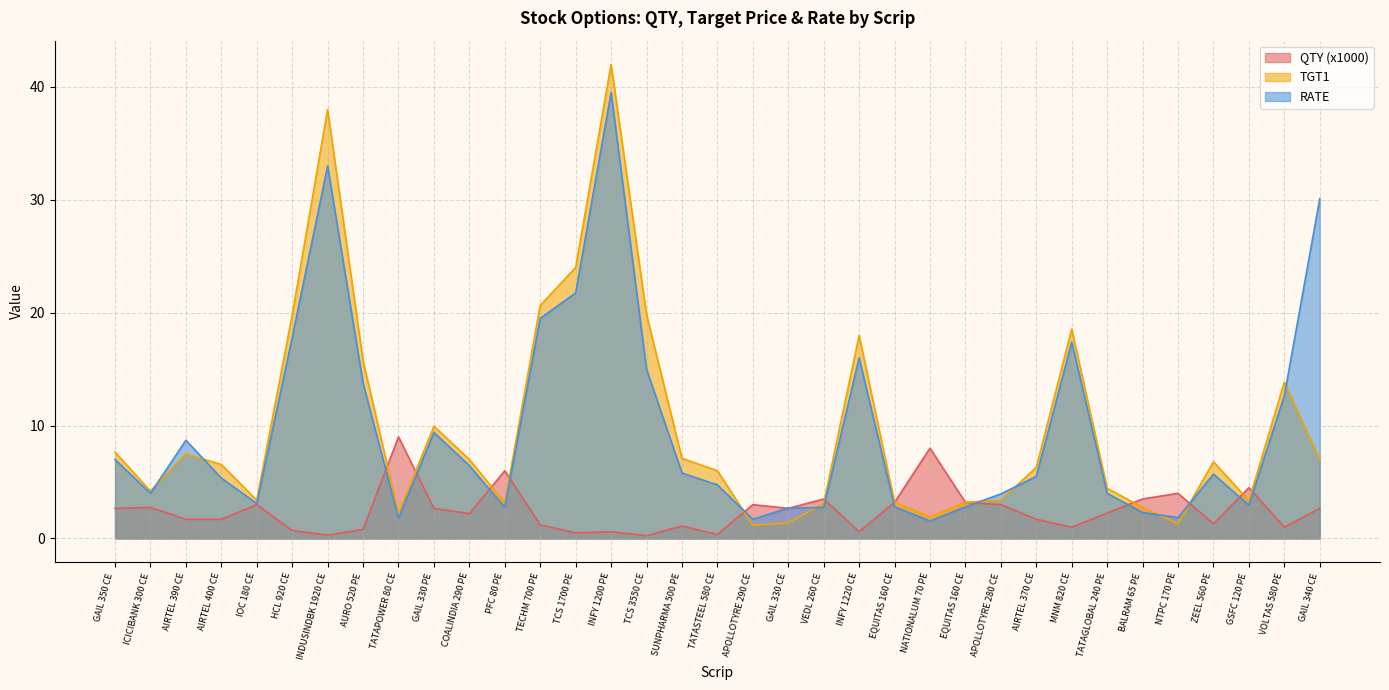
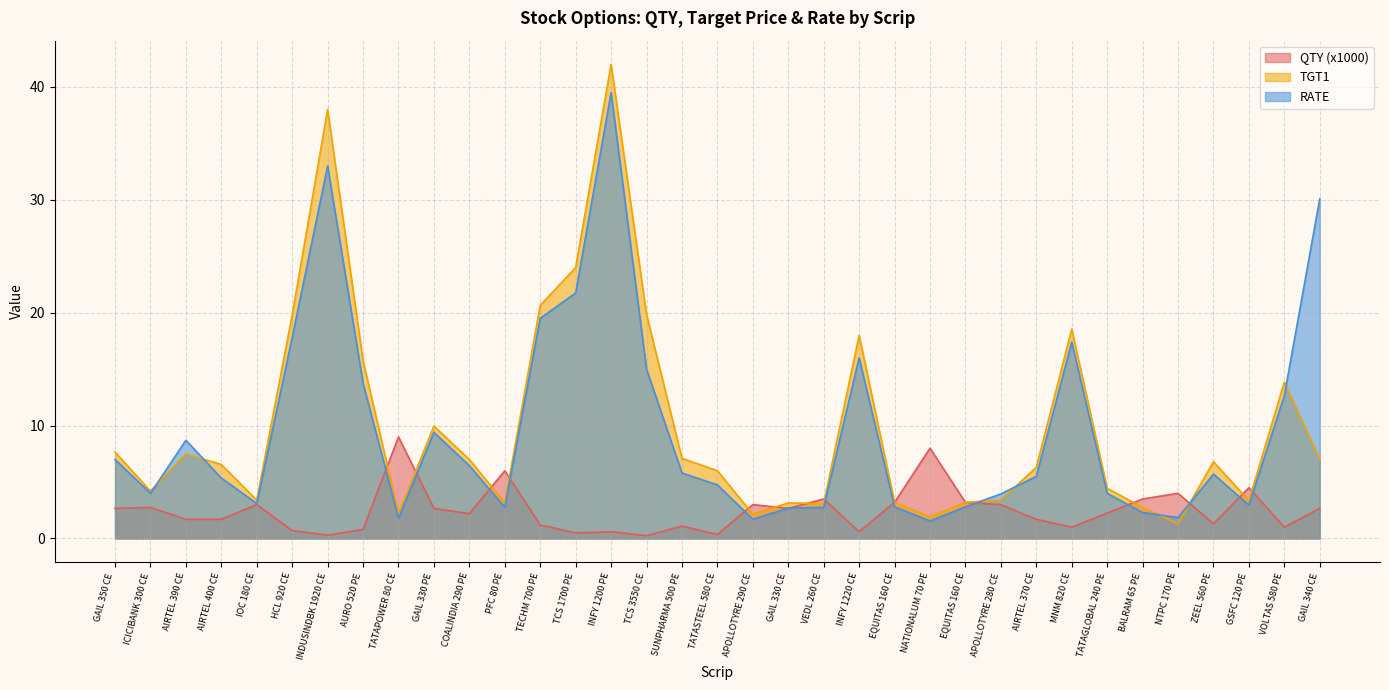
TGT1, APOLLOTYRE 290 CE: 1.2 -> 2.2
TGT1, GAIL 330 CE: 1.4 -> 3.2
